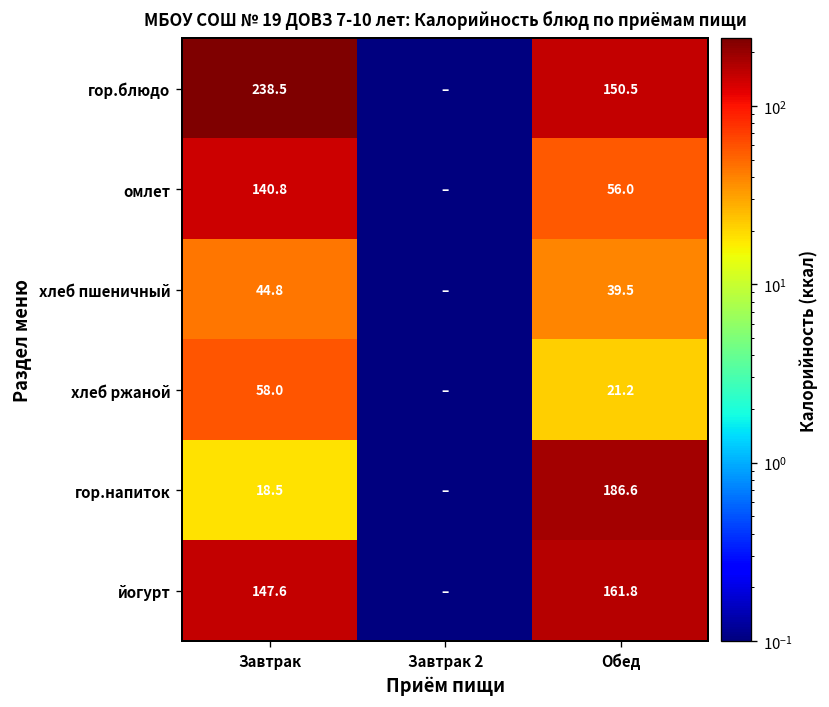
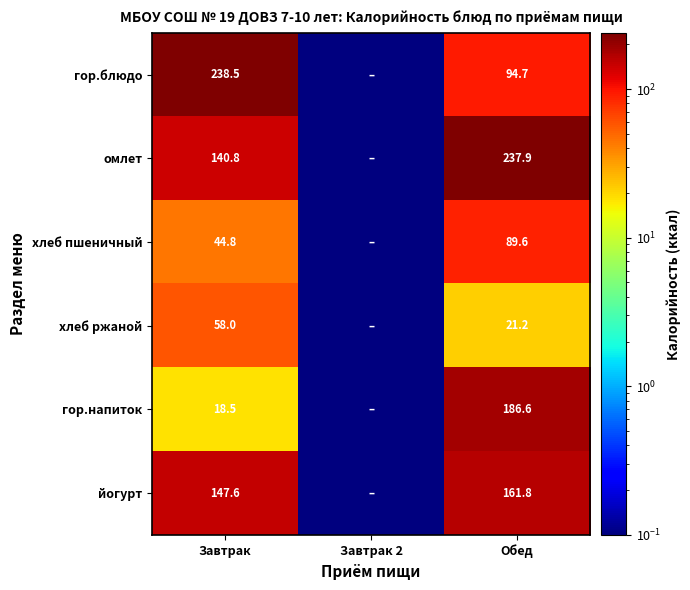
гор.блюдо, Обед: 150.5 -> 94.7
омлет, Обед: 56.0 -> 237.9
хлеб пшеничный, Обед: 39.5 -> 89.6
